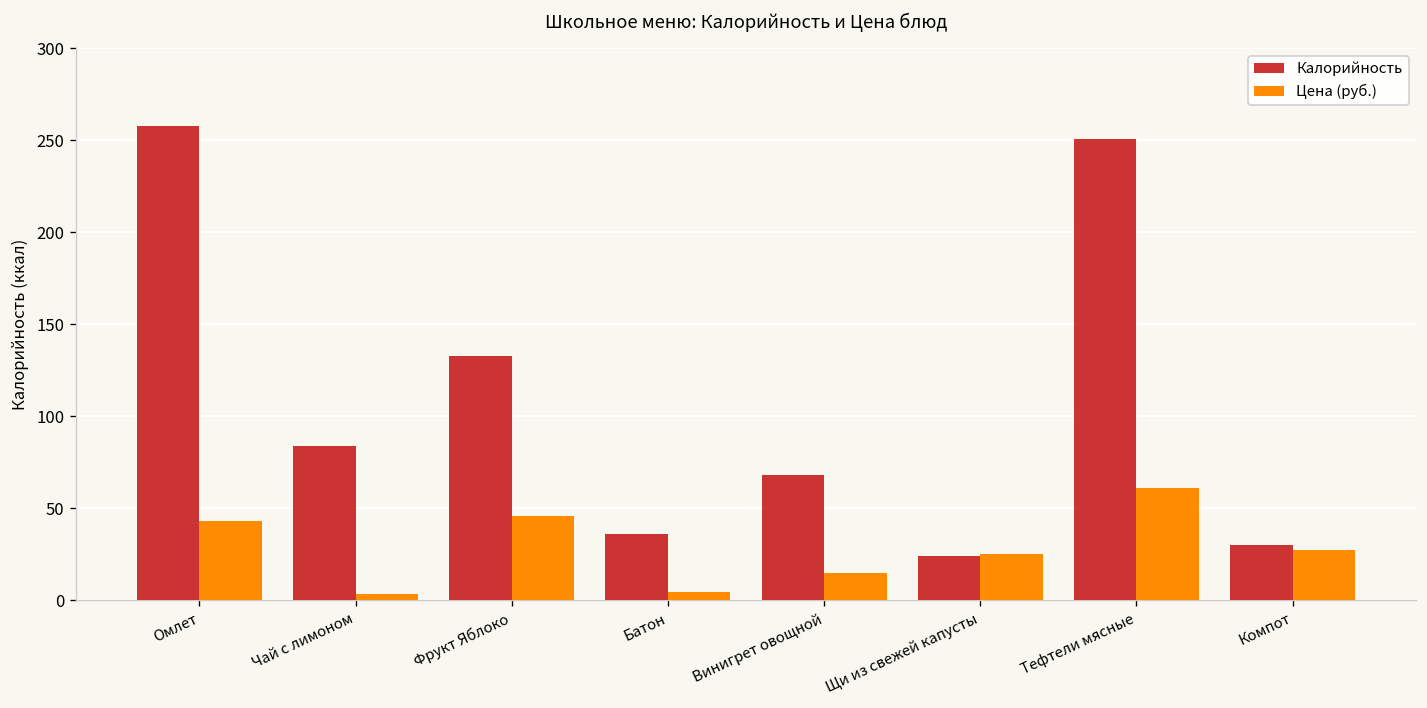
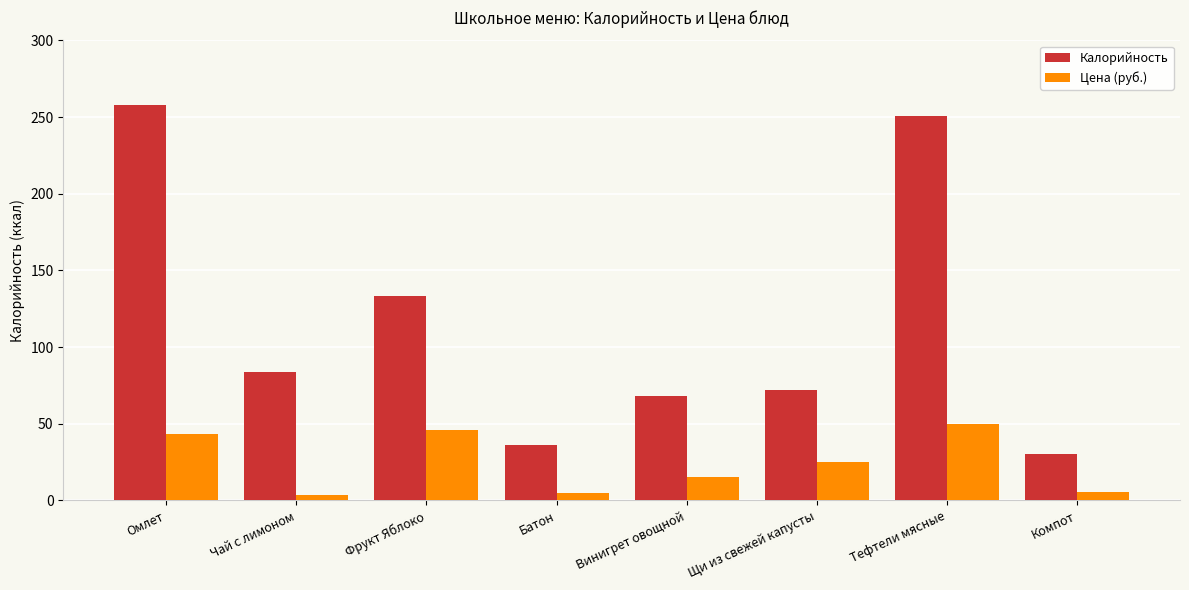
Калорийность, Щи из свежей капусты: 24 -> 72
Цена (руб.), Тефтели мясные: 61 -> 50
Цена (руб.), Компот: 27 -> 6
